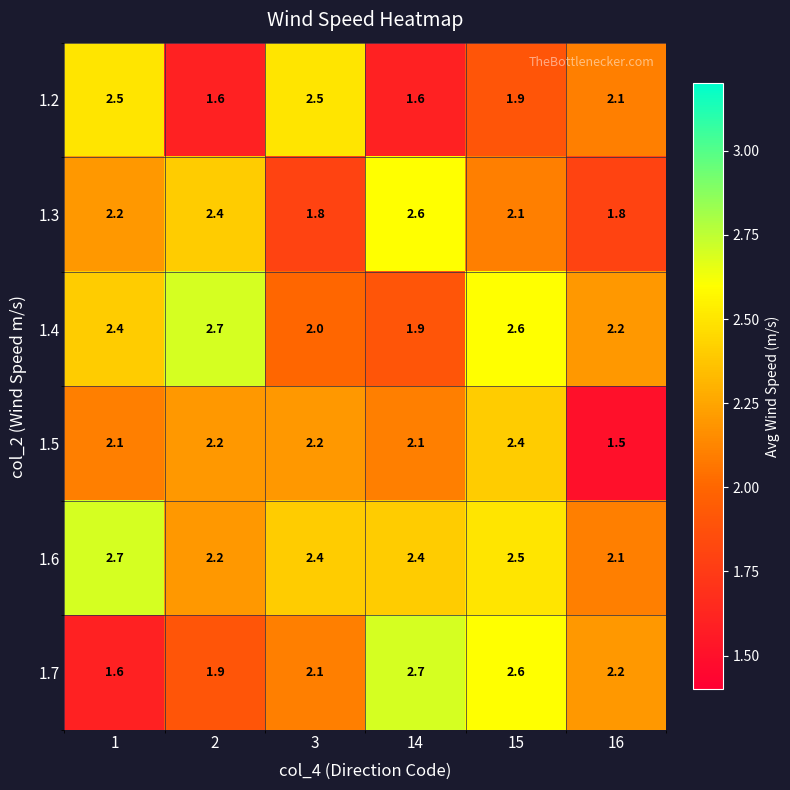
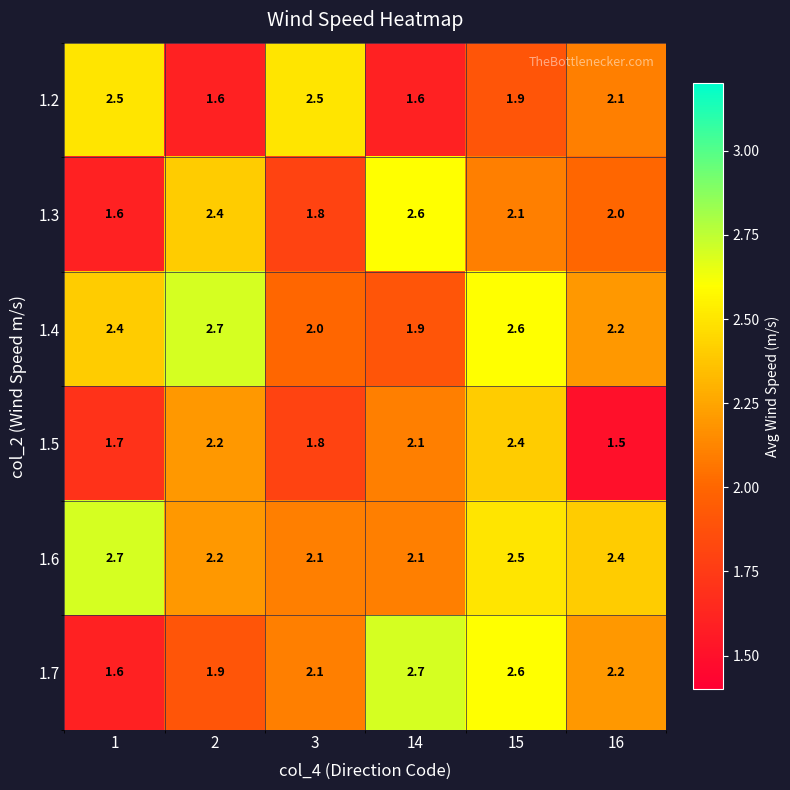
1.3, 1: 2.2 -> 1.6
1.3, 16: 1.8 -> 2.0
1.5, 1: 2.1 -> 1.7
1.5, 3: 2.2 -> 1.8
1.6, 3: 2.4 -> 2.1
1.6, 14: 2.4 -> 2.1
1.6, 16: 2.1 -> 2.4
